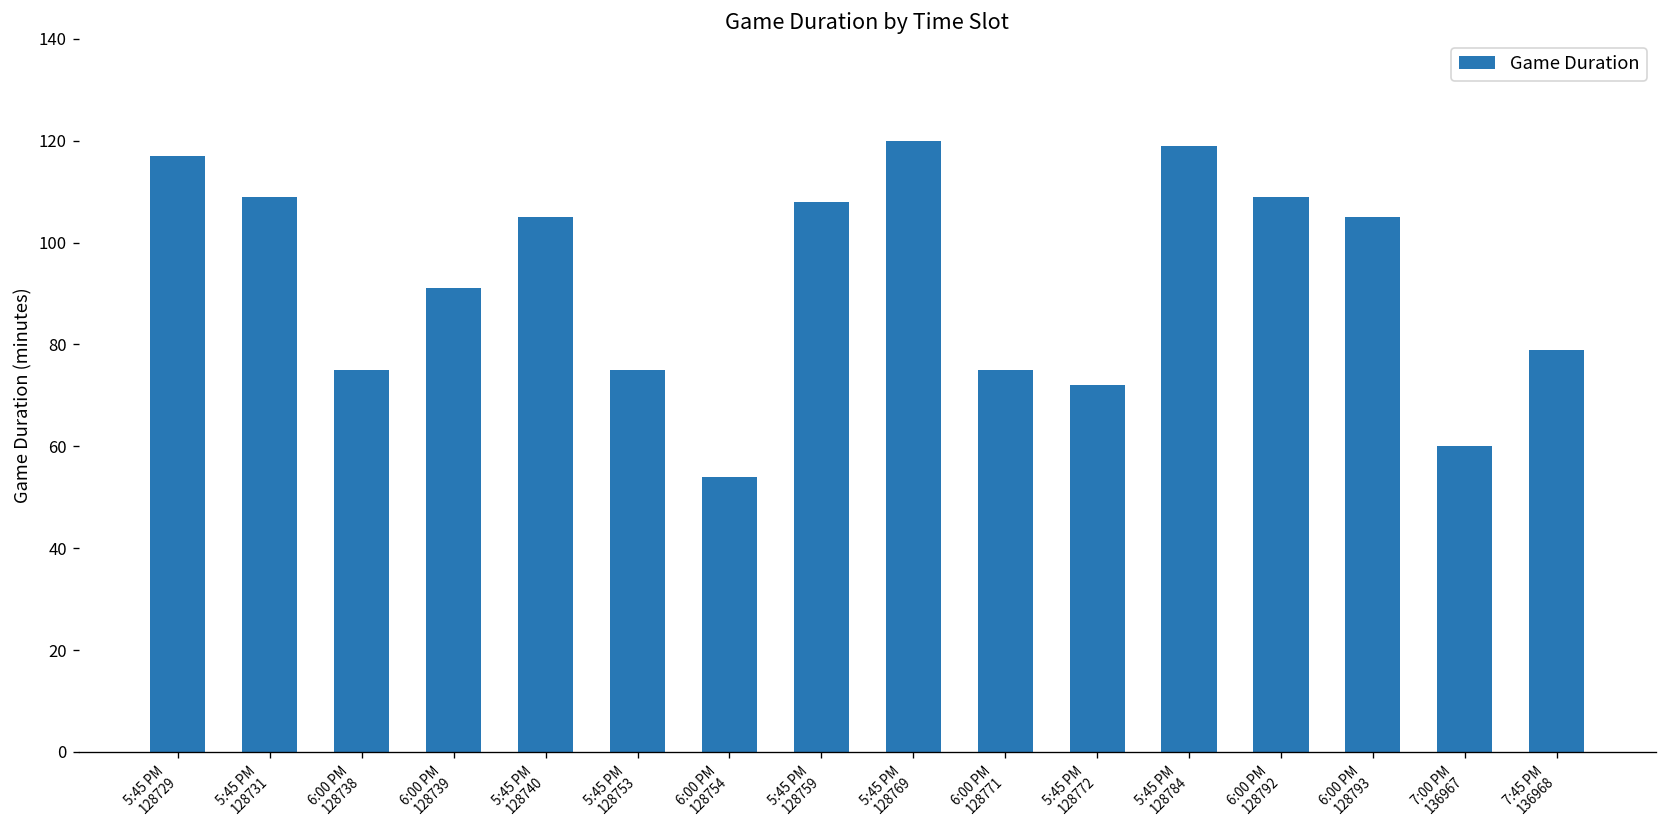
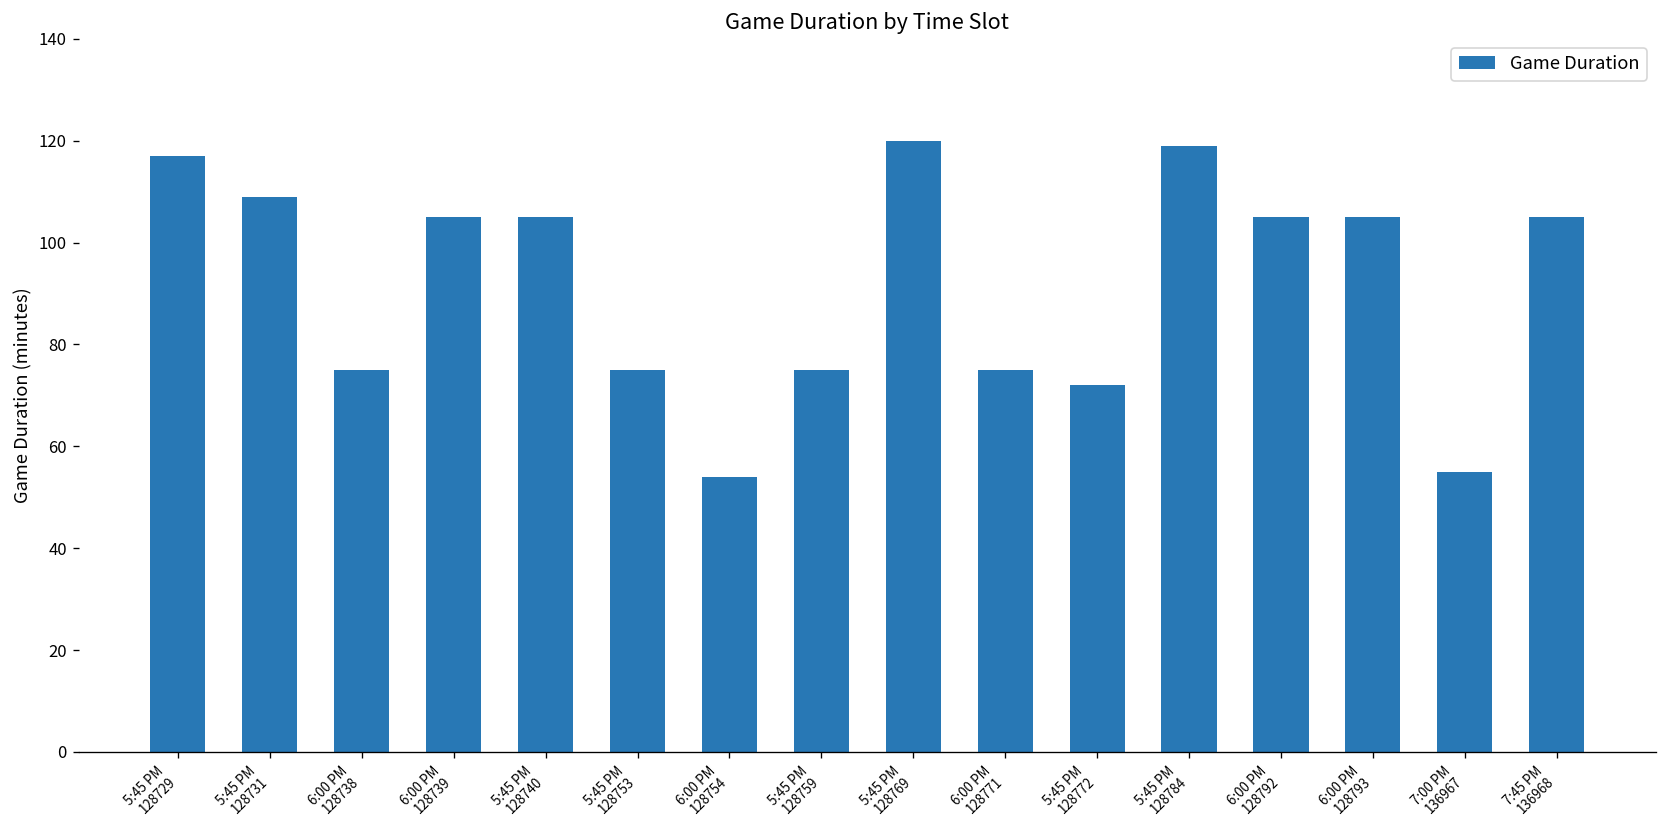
6:00 PM 128739: 91 -> 105
5:45 PM 128759: 108 -> 75
6:00 PM 128792: 109 -> 105
7:00 PM 136967: 60 -> 55
7:45 PM 136968: 79 -> 105
